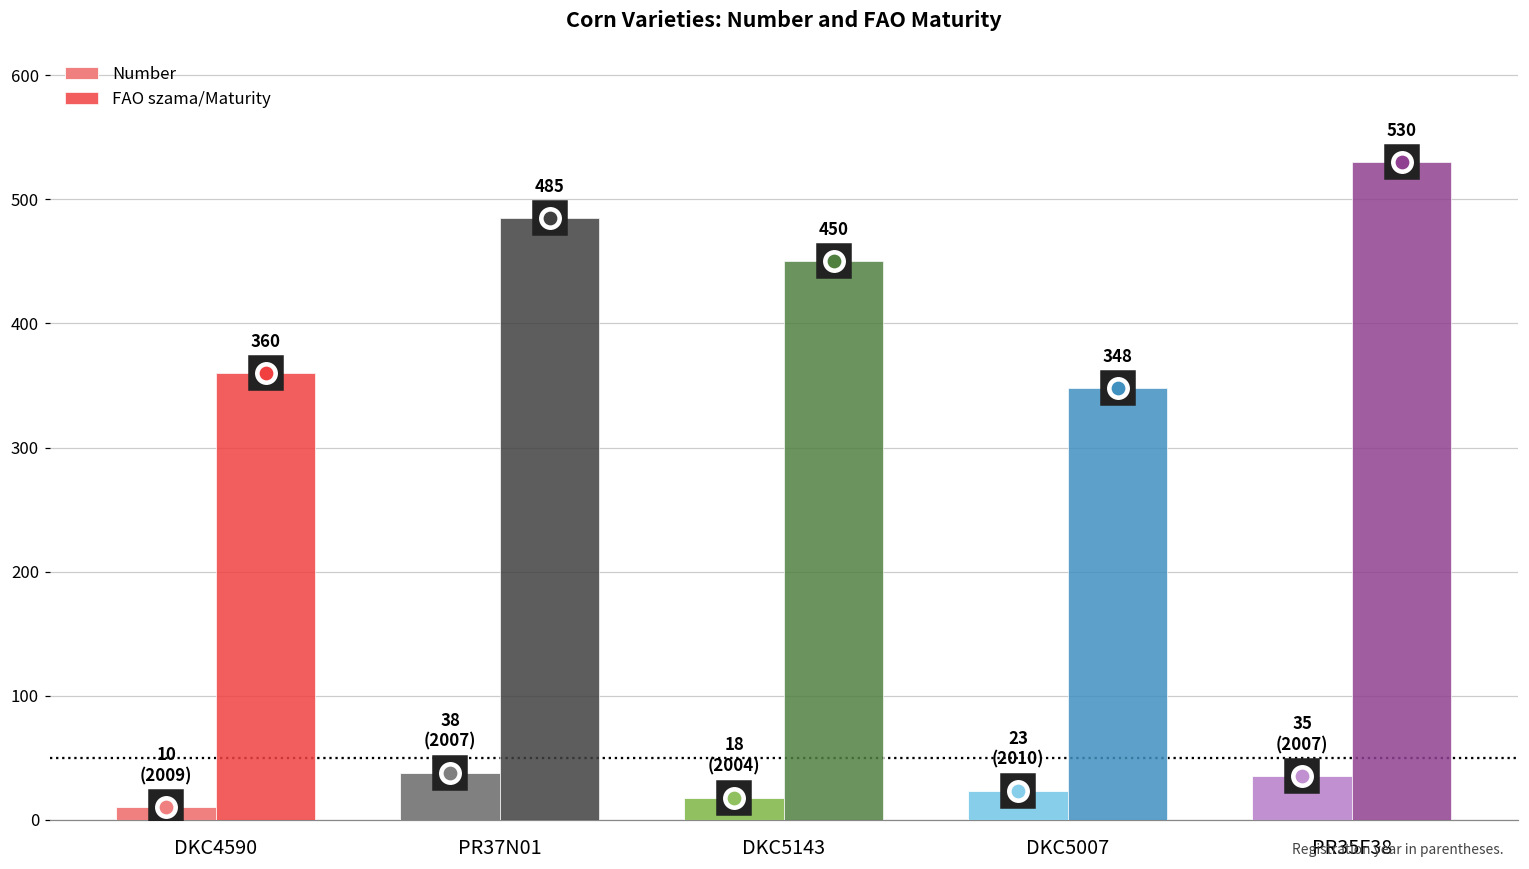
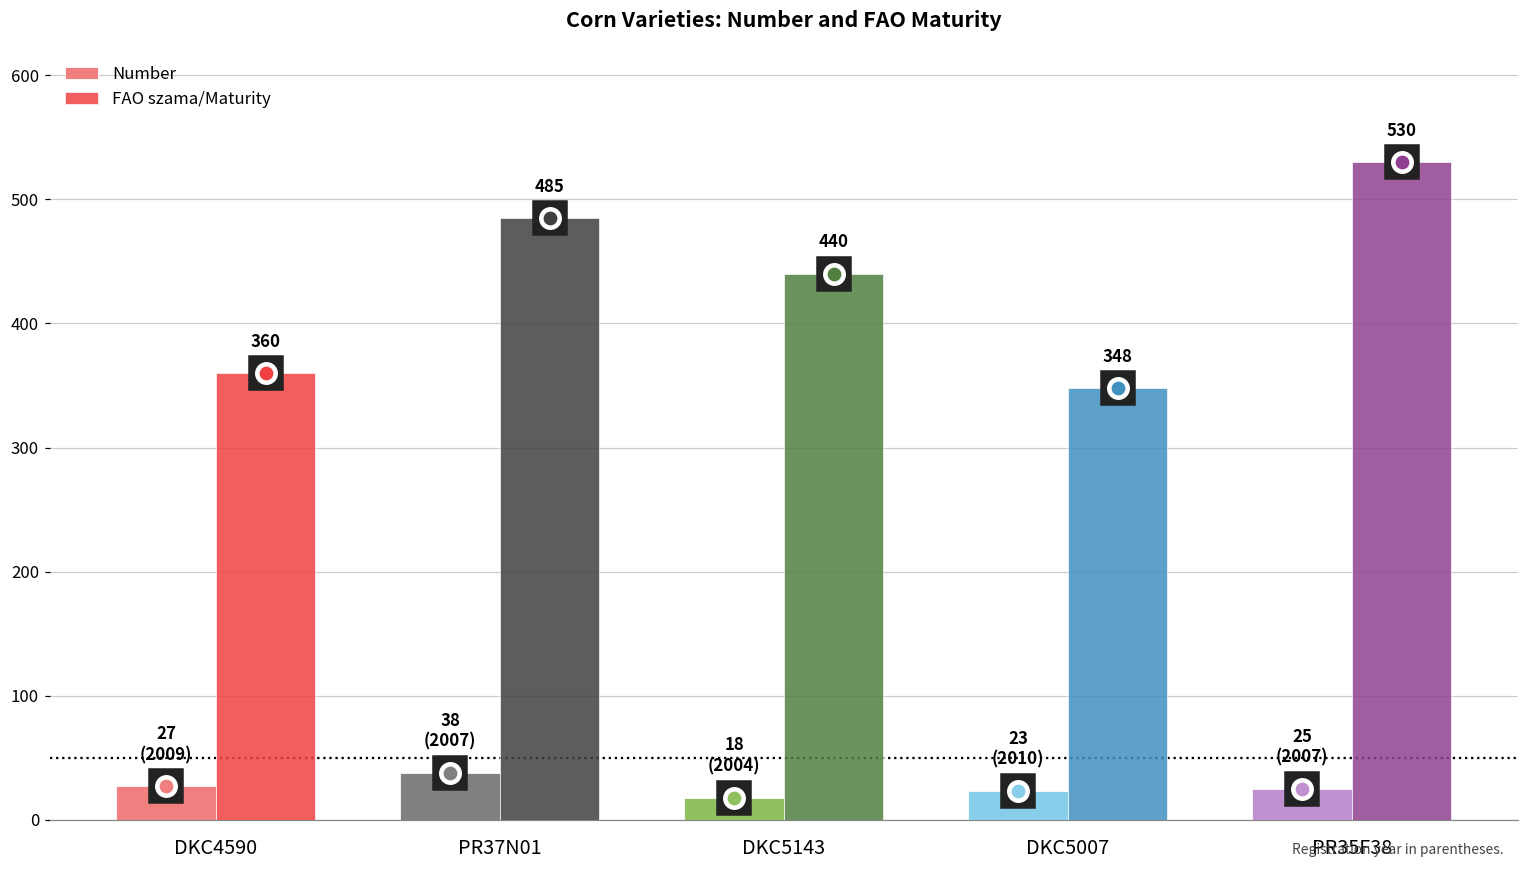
Number, DKC4590: 10 -> 27
FAO szama/Maturity, DKC5143: 450 -> 440
Number, PR35F38: 35 -> 25
